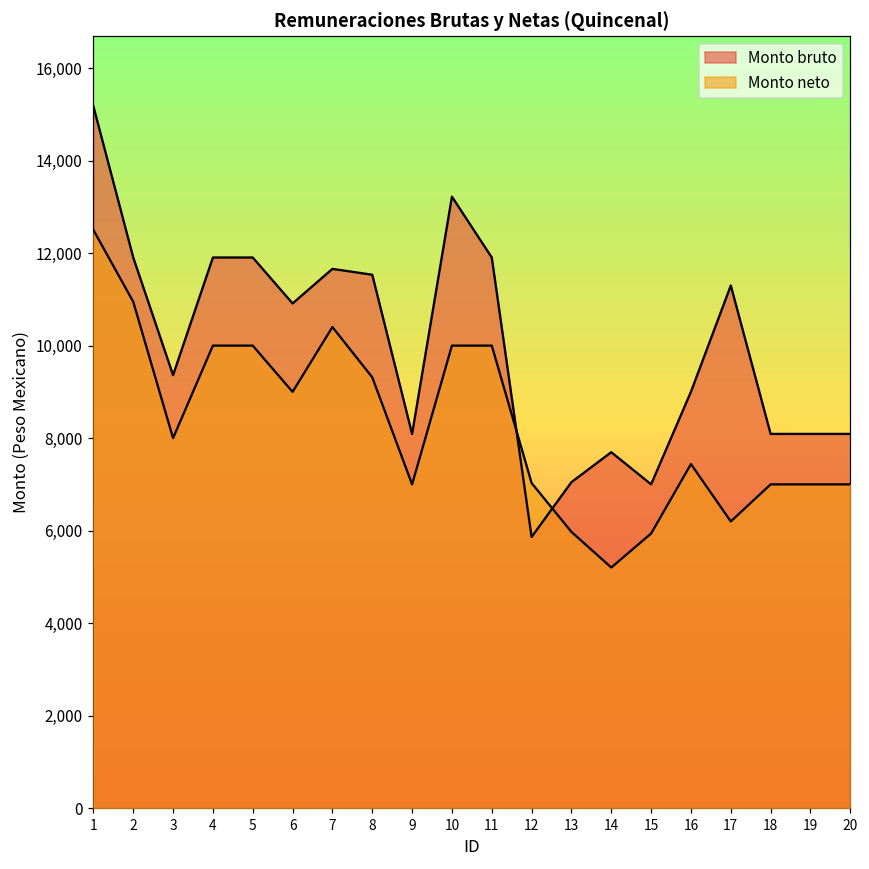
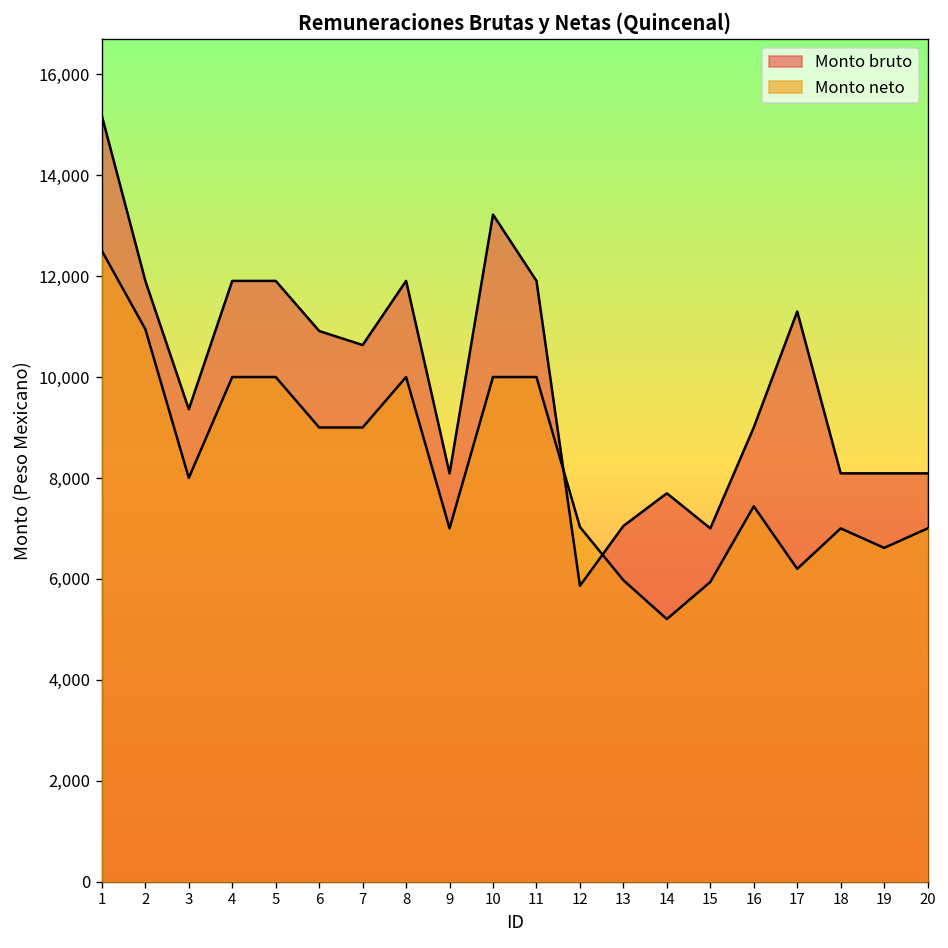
Monto bruto, 7: 11,700 -> 10,600
Monto neto, 7: 10,400 -> 9,000
Monto bruto, 8: 11,500 -> 11,900
Monto neto, 8: 9,300 -> 10,000
Monto neto, 19: 7,000 -> 6,600
